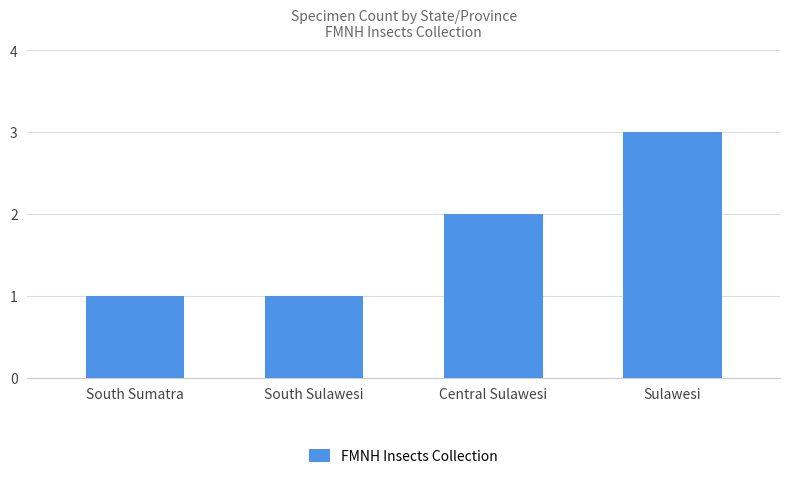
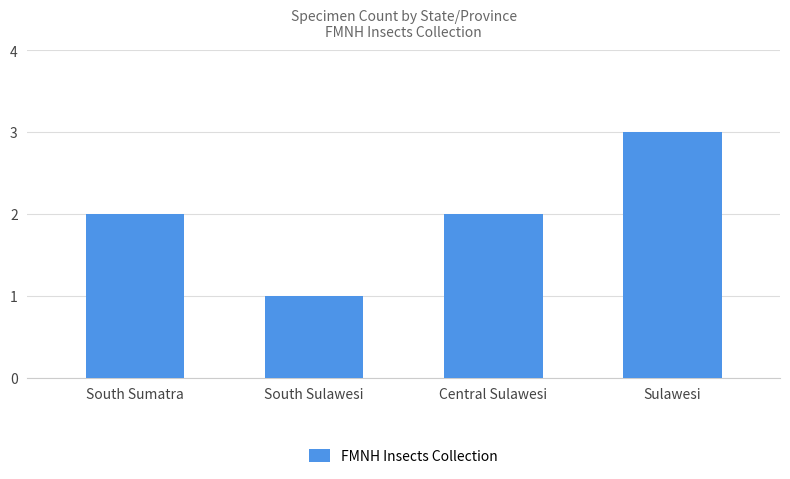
South Sumatra: 1 -> 2
